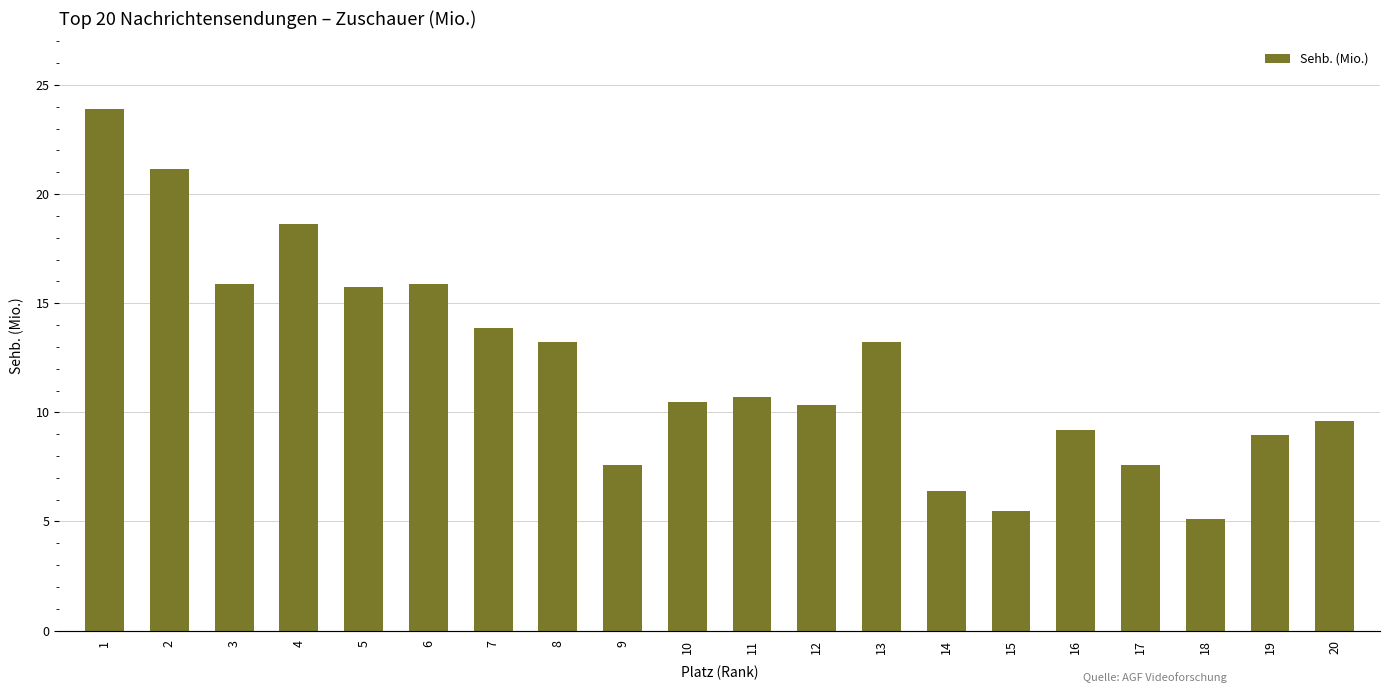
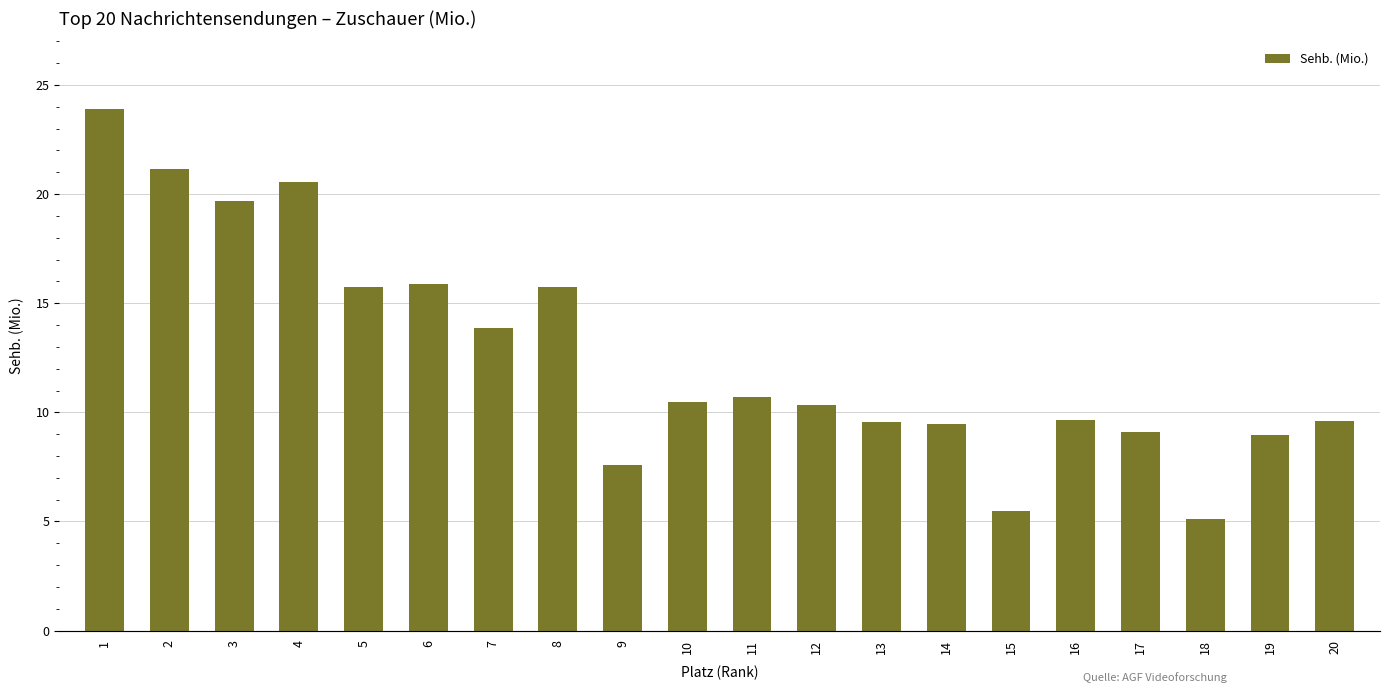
3: 15.9 -> 19.7
4: 18.6 -> 20.6
8: 13.2 -> 15.8
13: 13.2 -> 9.5
14: 6.4 -> 9.5
16: 9.2 -> 9.7
17: 7.6 -> 9.1
